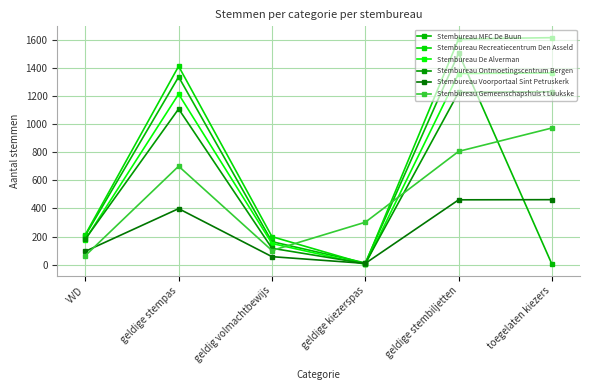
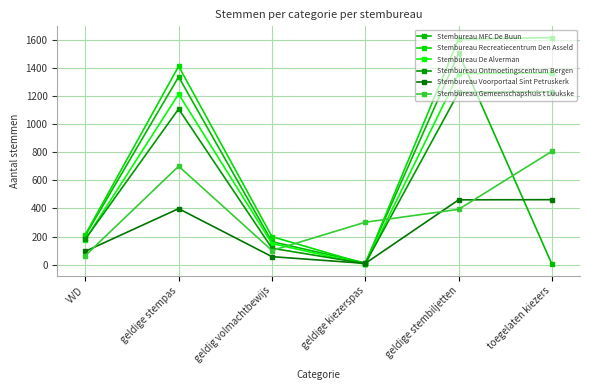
Stembureau Gemeenschapshuis t Luukske, geldige stembiljetten: 810 -> 390
Stembureau Gemeenschapshuis t Luukske, toegelaten kiezers: 980 -> 810
